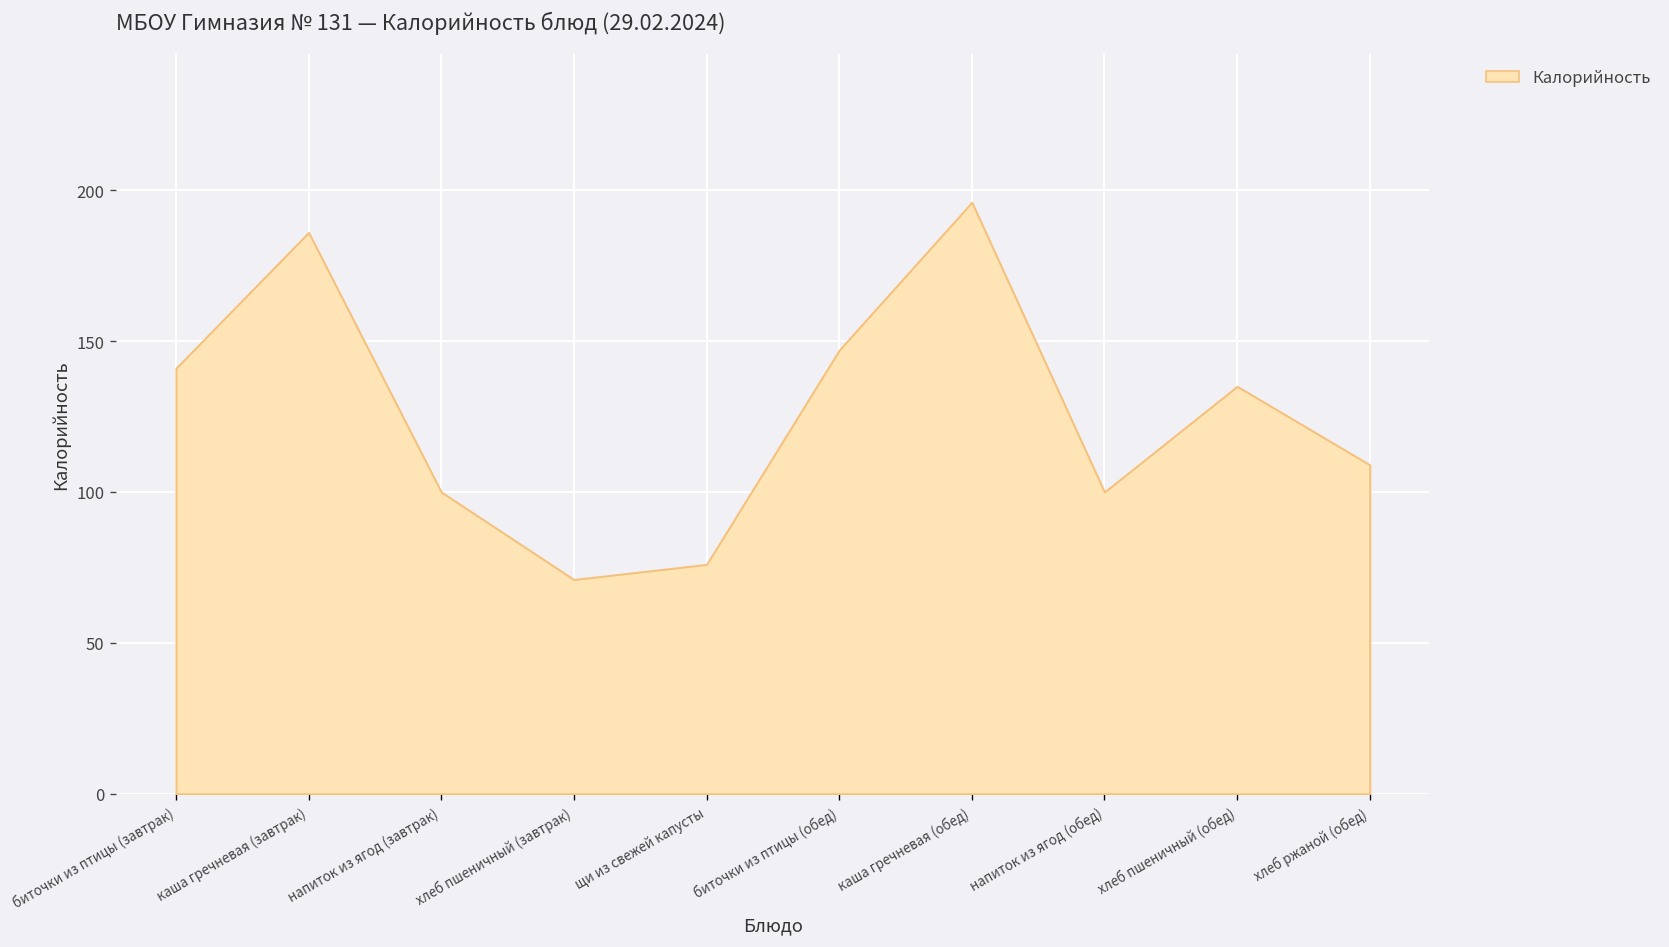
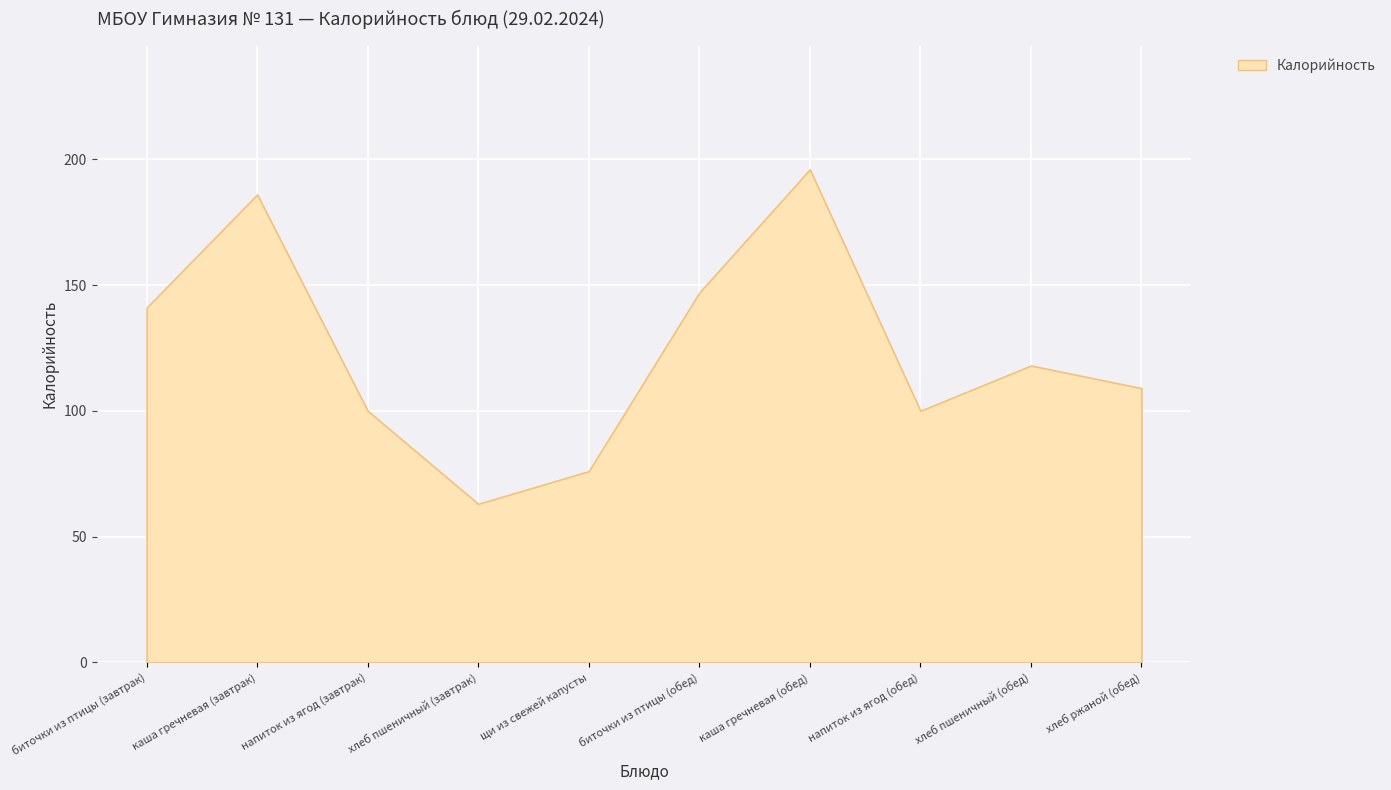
хлеб пшеничный (завтрак): 71 -> 63
хлеб пшеничный (обед): 135 -> 118
